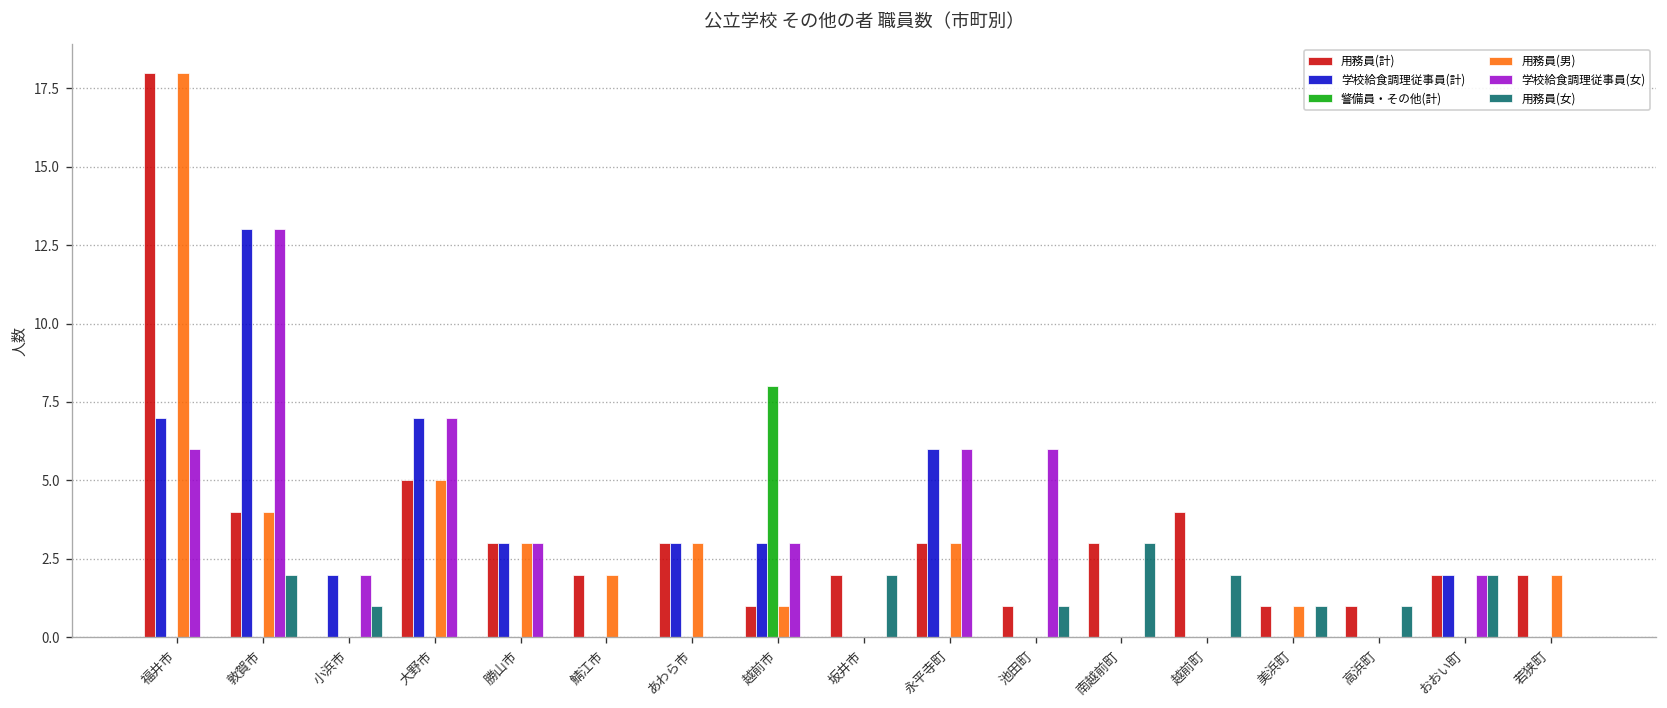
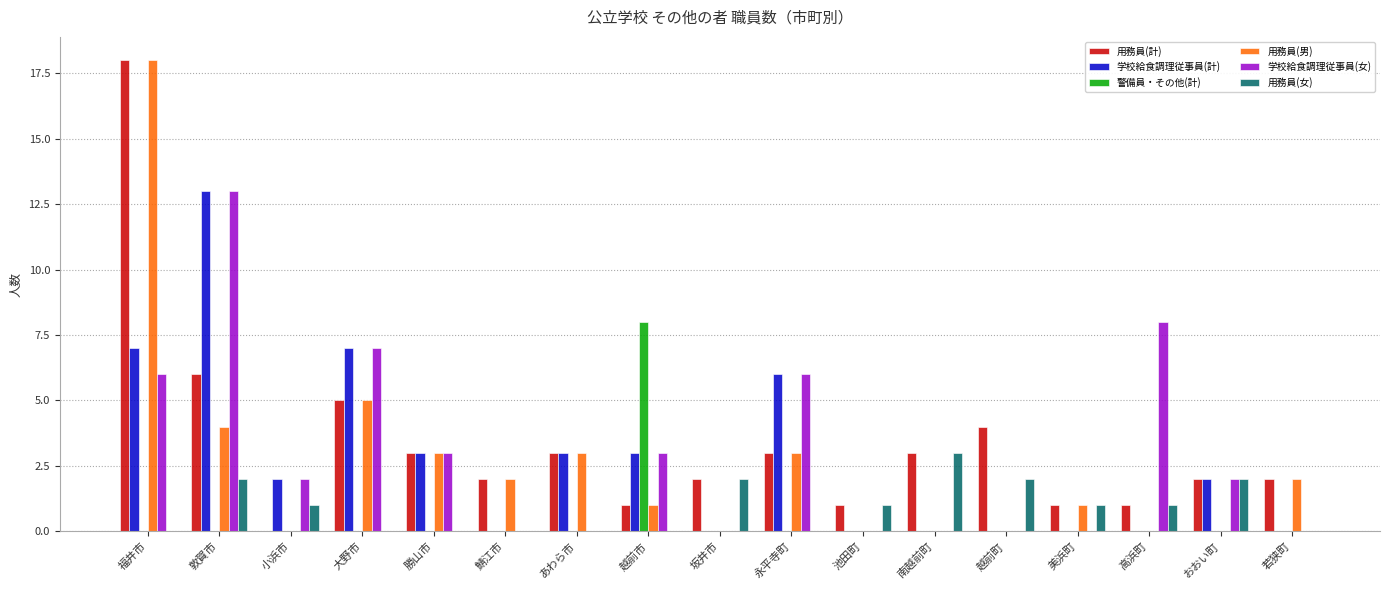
用務員(計), 敦賀市: 4 -> 6
学校給食調理従事員(女), 池田町: 6 -> 0
学校給食調理従事員(女), 高浜町: 0 -> 8
